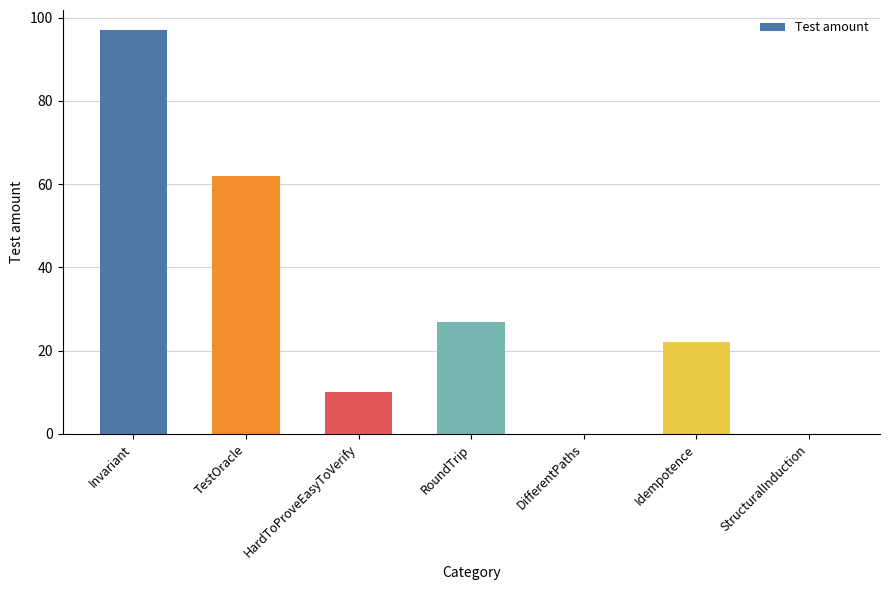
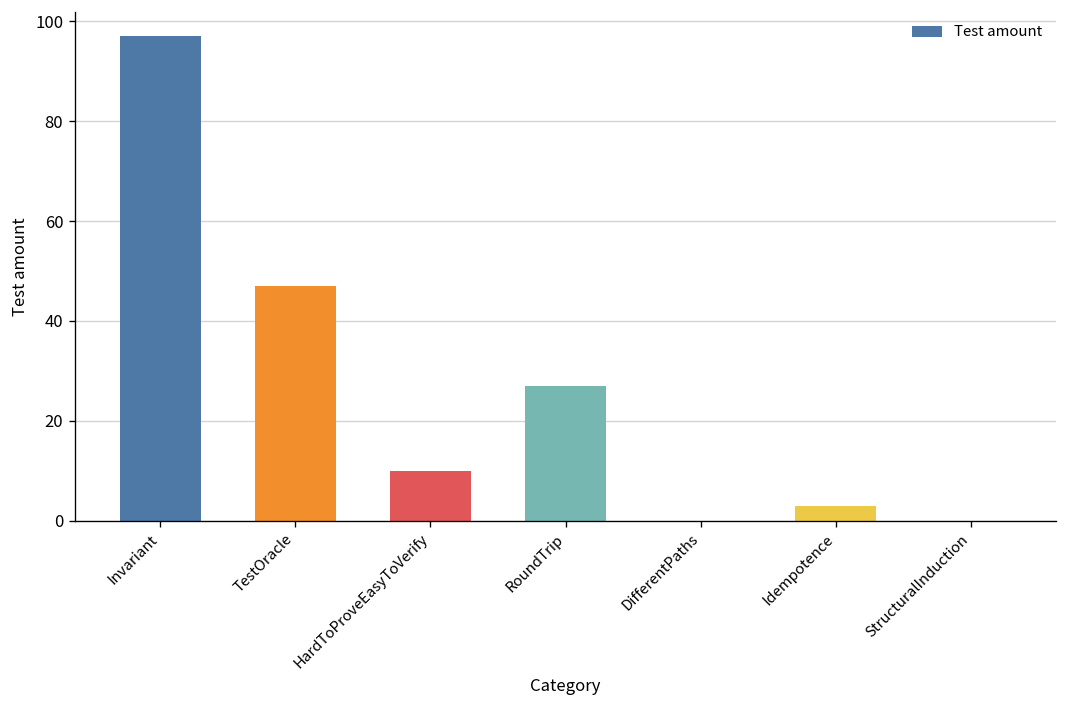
TestOracle: 62 -> 47
Idempotence: 22 -> 3
